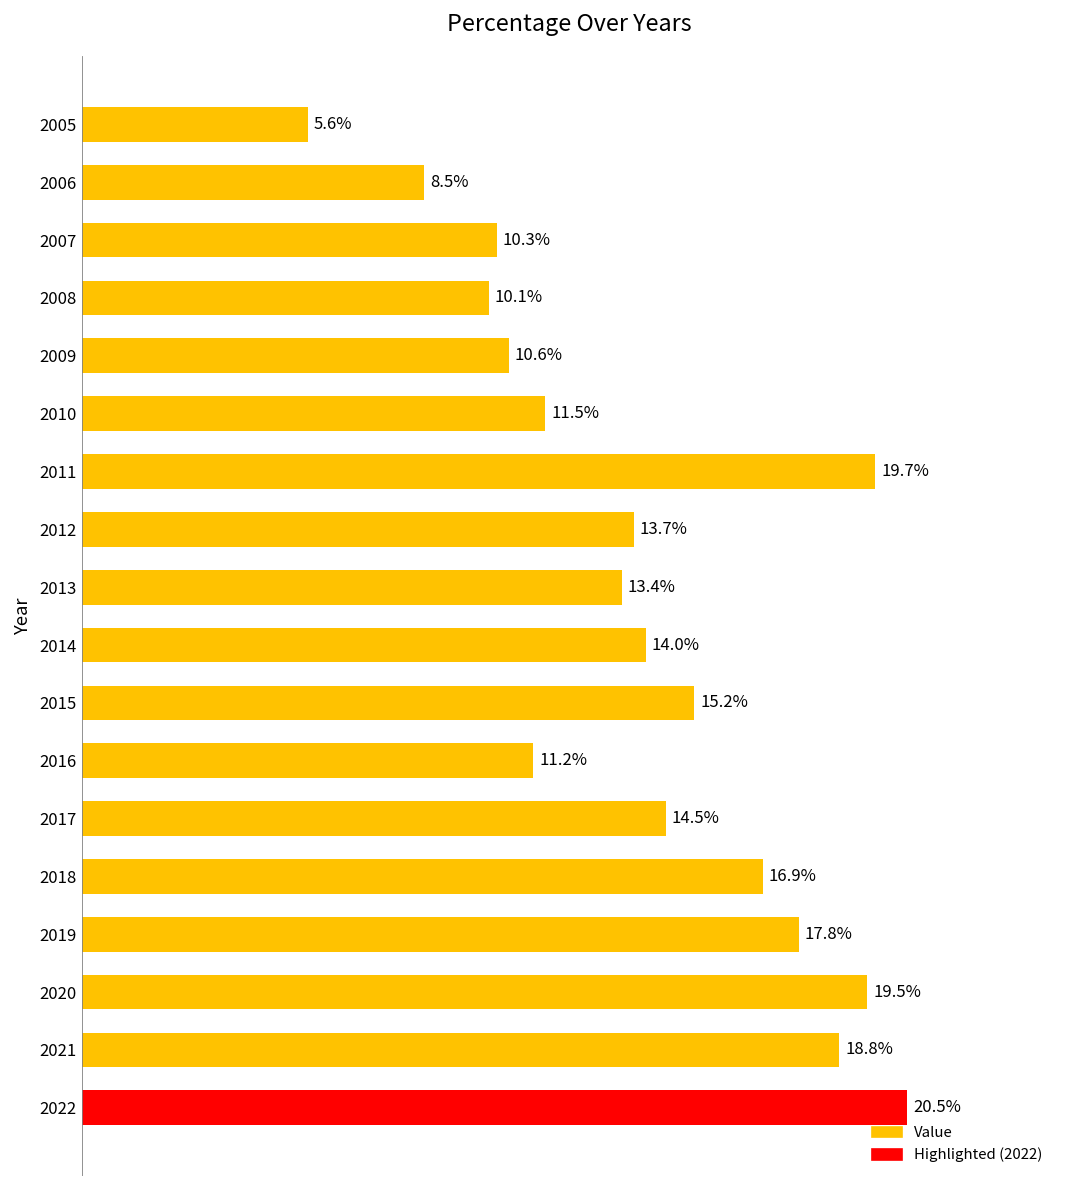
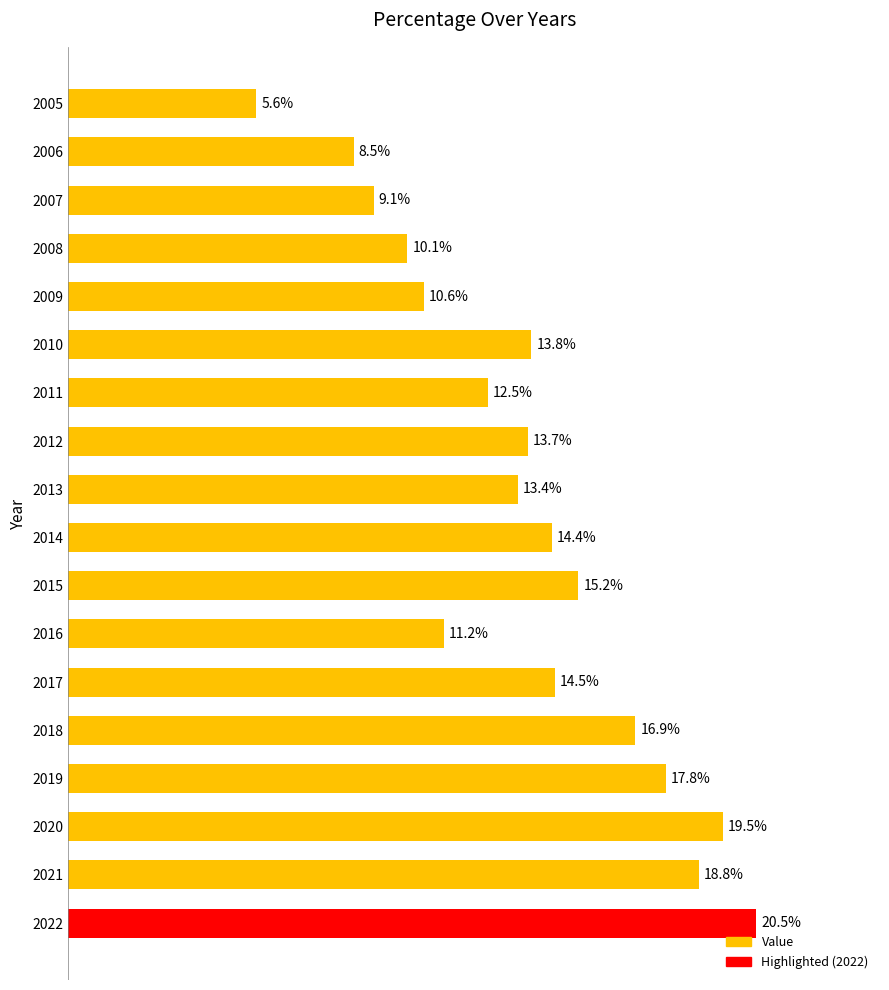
2007: 10.3% -> 9.1%
2010: 11.5% -> 13.8%
2011: 19.7% -> 12.5%
2014: 14.0% -> 14.4%
